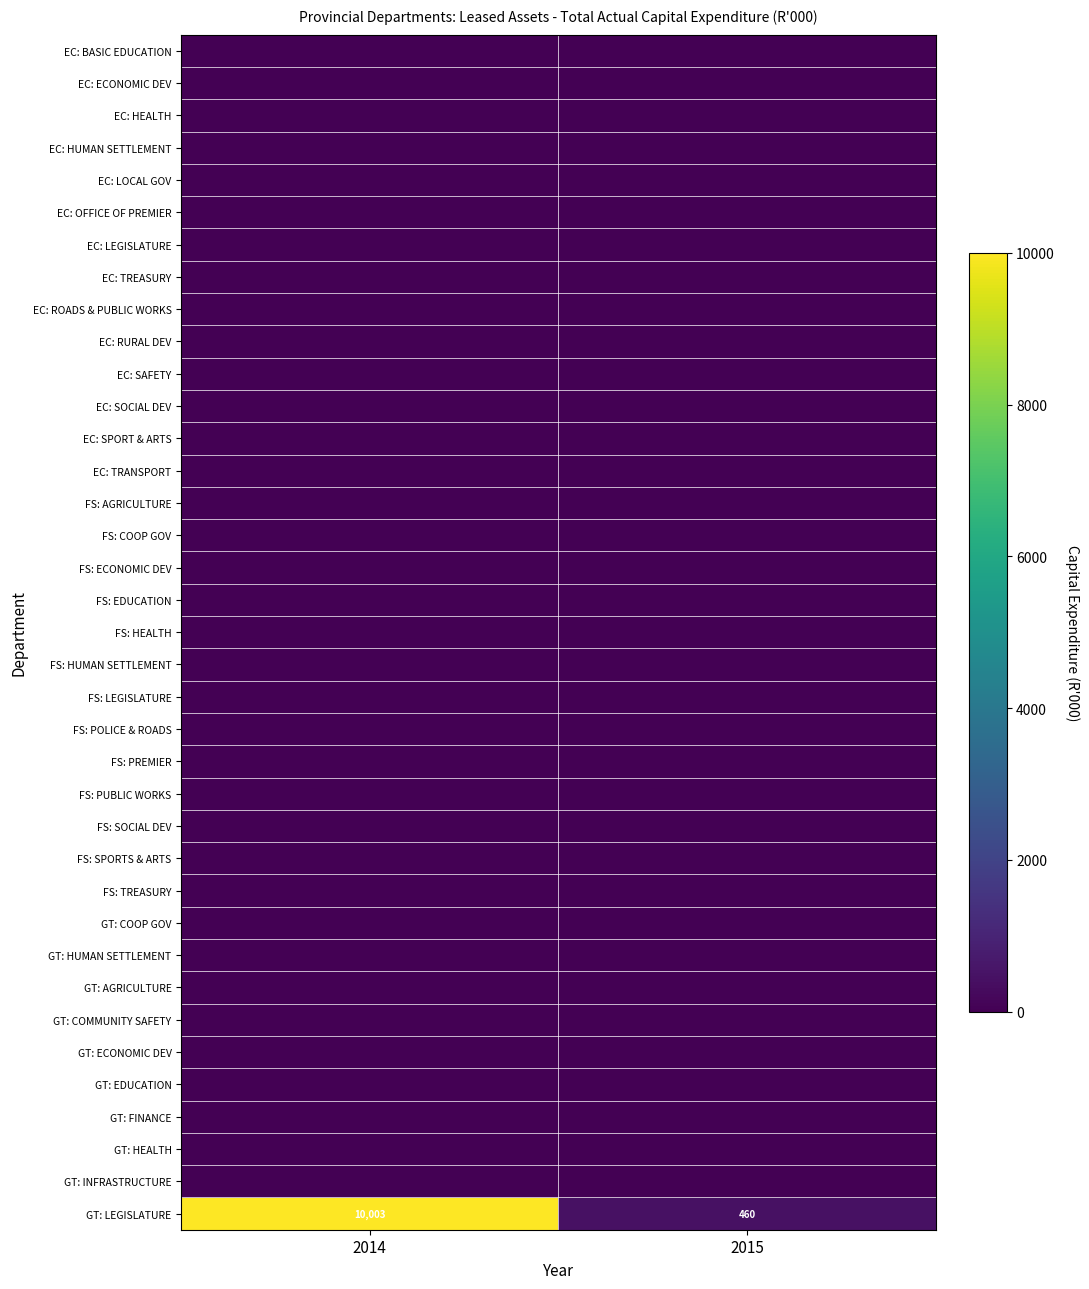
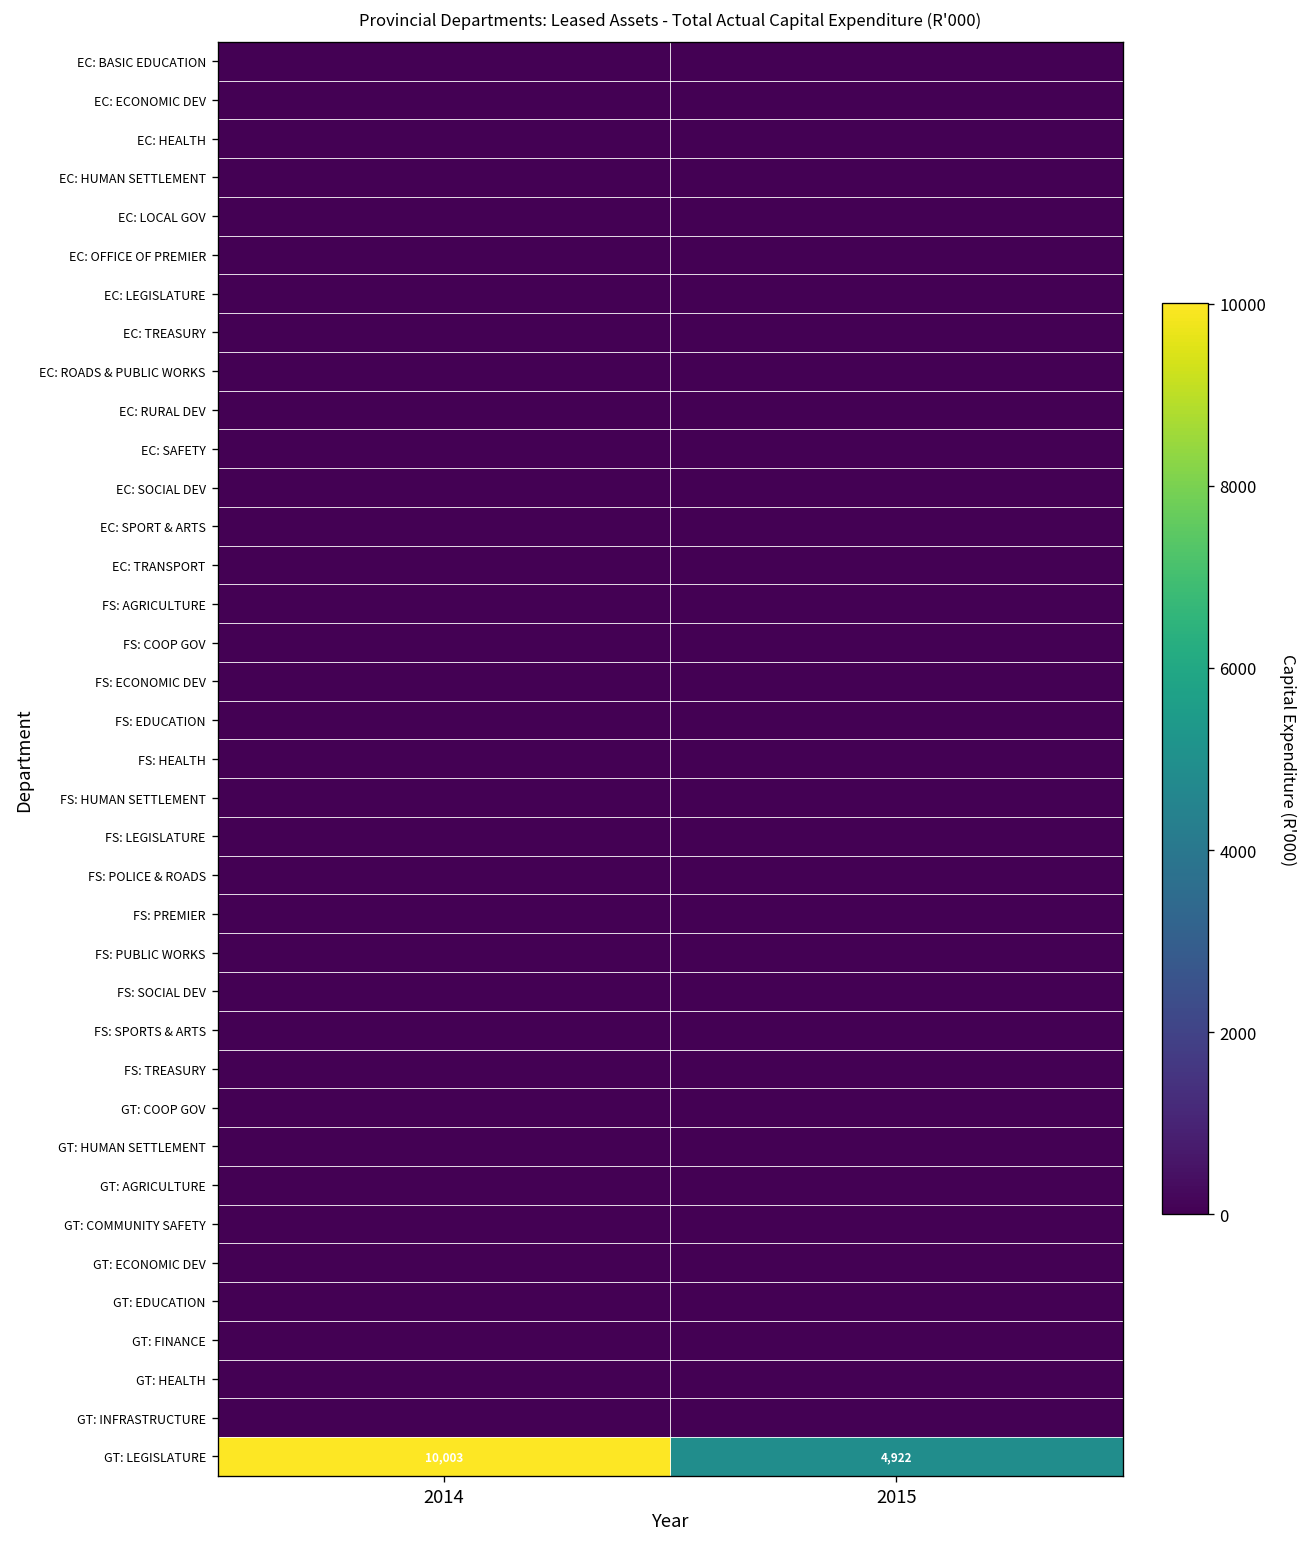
GT: LEGISLATURE, 2015: 460 -> 4,922
